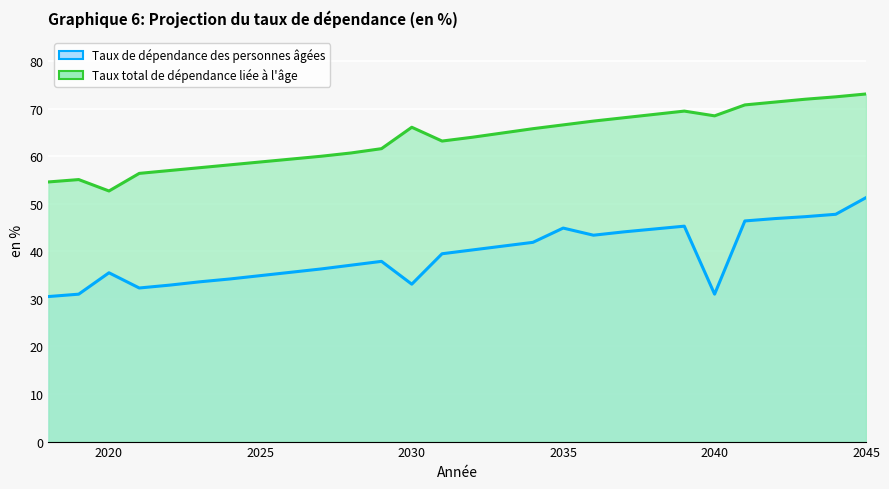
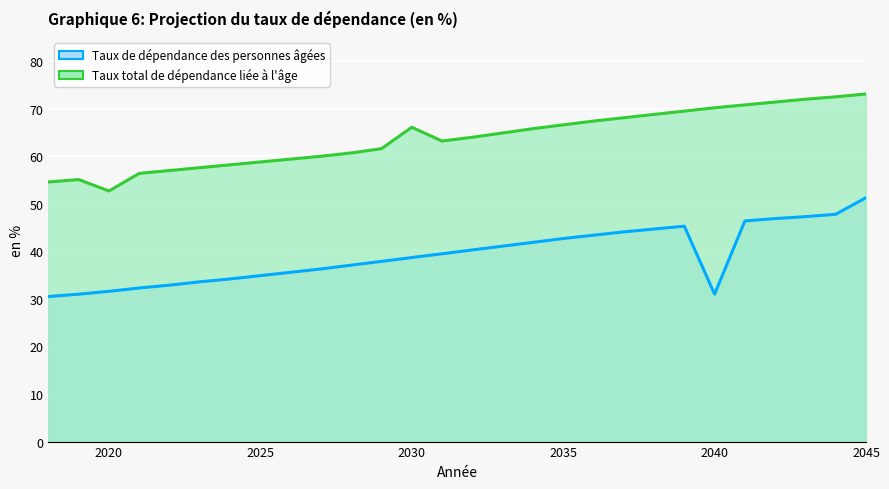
Taux de dépendance des personnes âgées, 2020: 36 -> 32
Taux de dépendance des personnes âgées, 2030: 33 -> 39
Taux de dépendance des personnes âgées, 2035: 45 -> 43
Taux total de dépendance liée à l'âge, 2040: 69 -> 70
